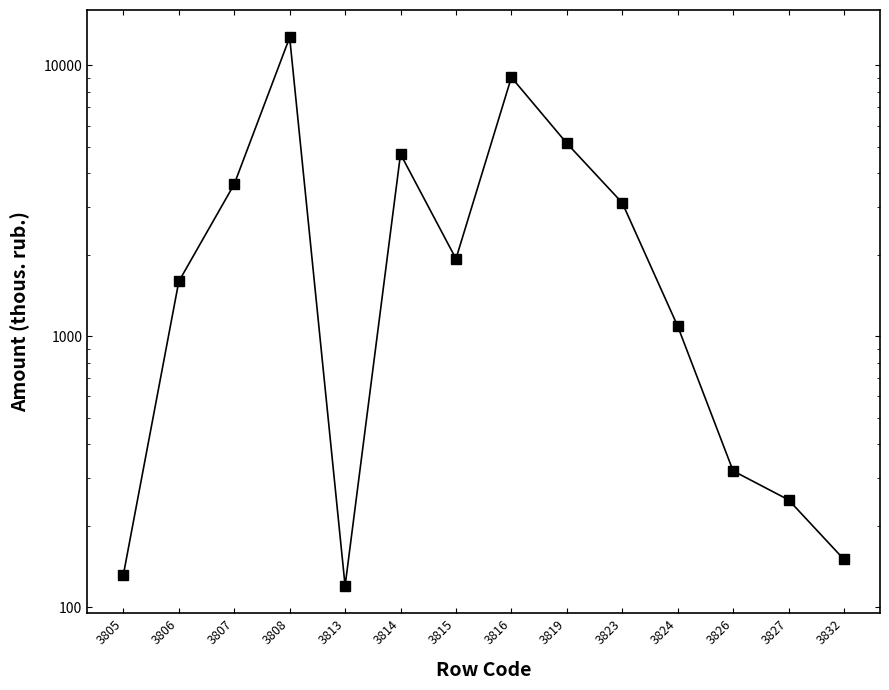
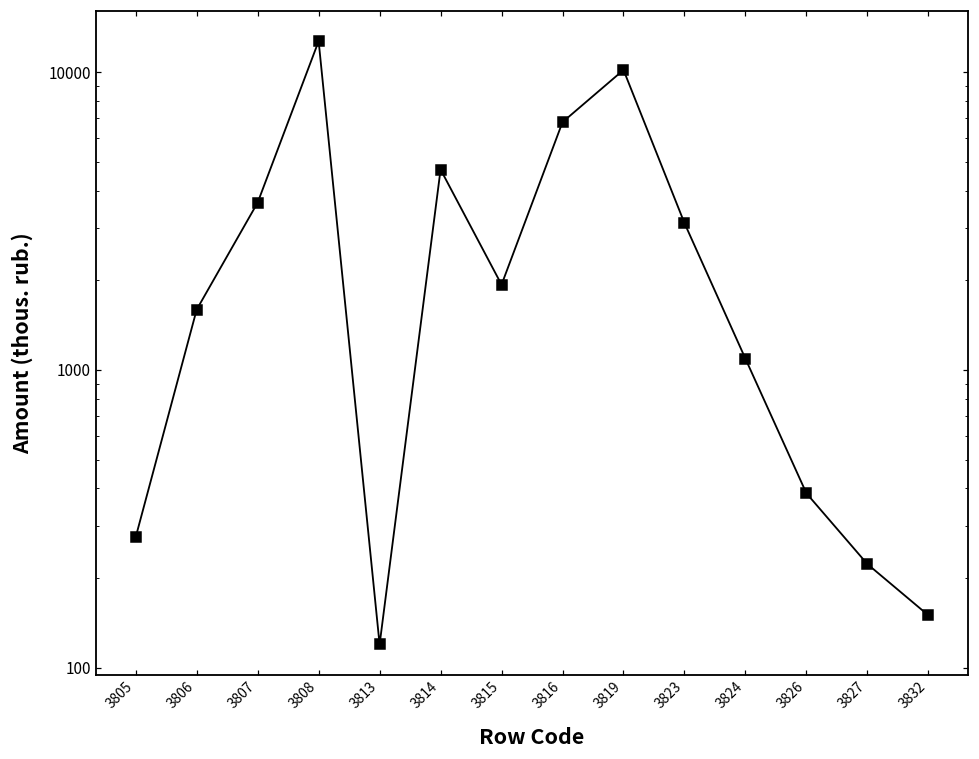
3805: 130 -> 270
3816: 9000 -> 6800
3819: 5200 -> 10200
3826: 320 -> 390
3827: 250 -> 220
